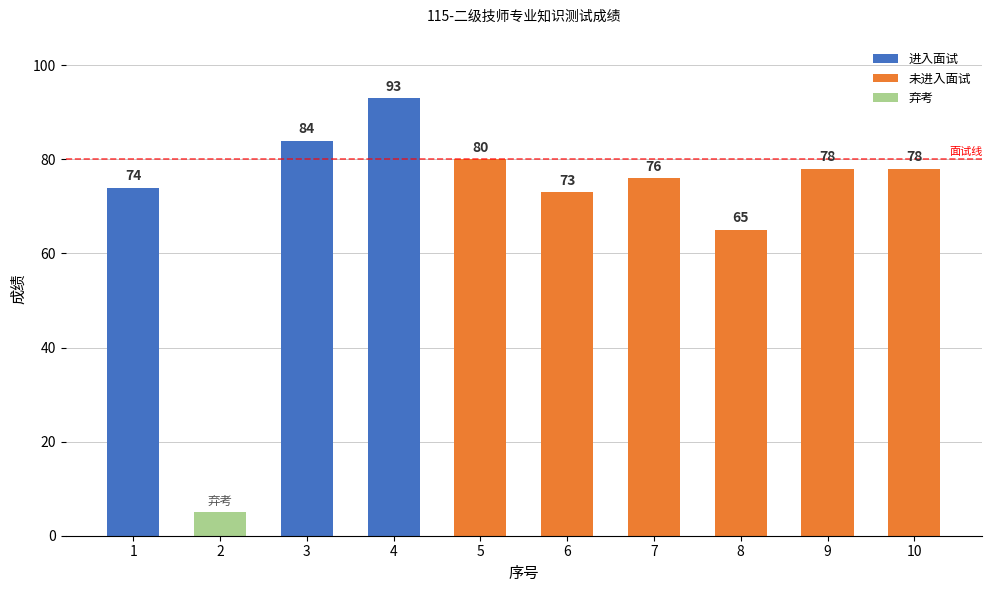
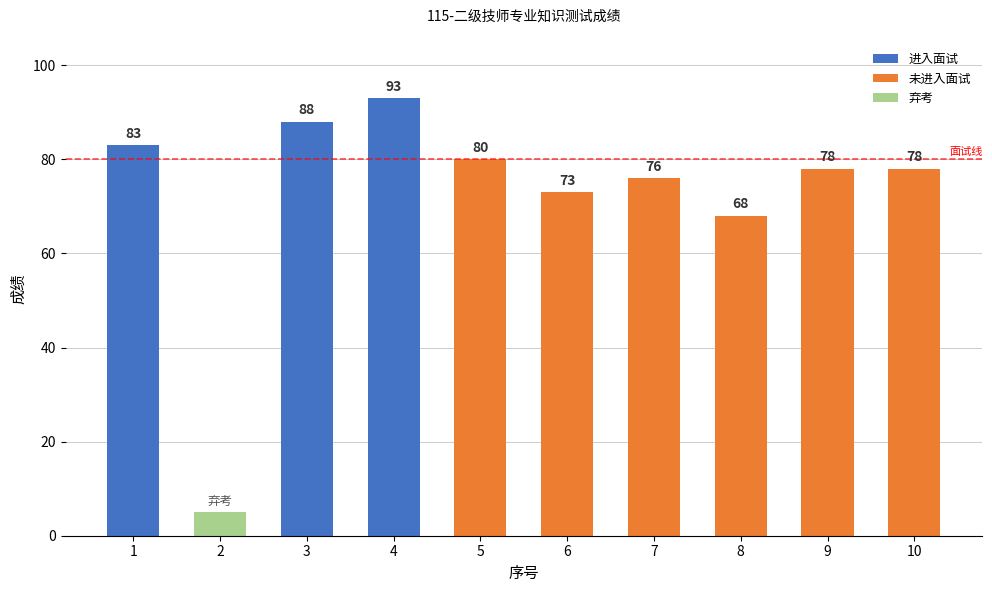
进入面试, 1: 74 -> 83
进入面试, 3: 84 -> 88
未进入面试, 8: 65 -> 68
